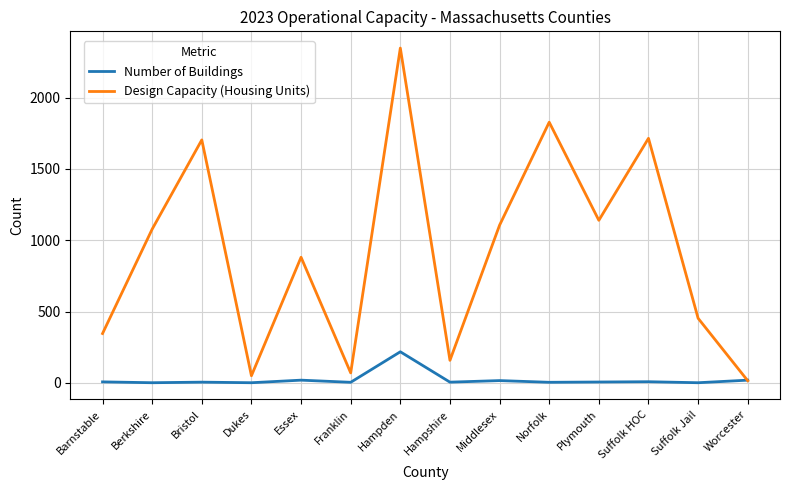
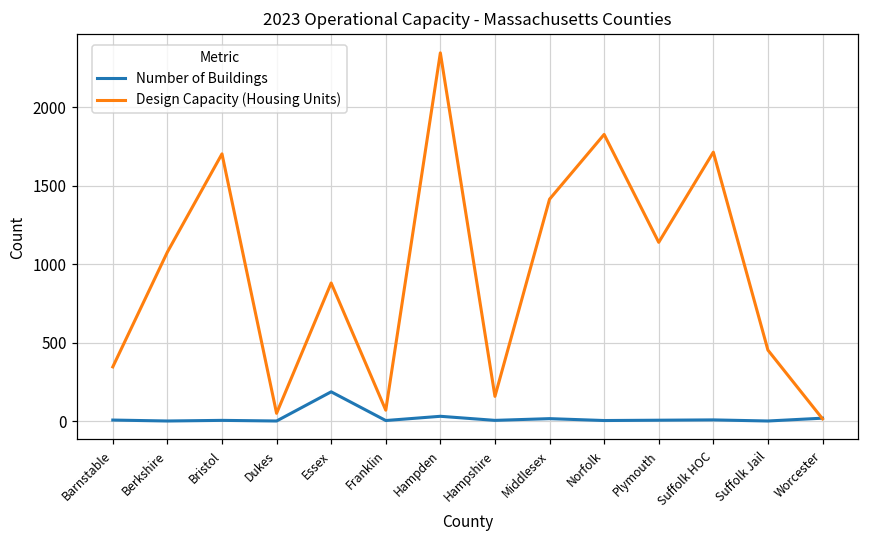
Number of Buildings, Essex: 20 -> 190
Number of Buildings, Hampden: 220 -> 30
Design Capacity (Housing Units), Middlesex: 1110 -> 1420
